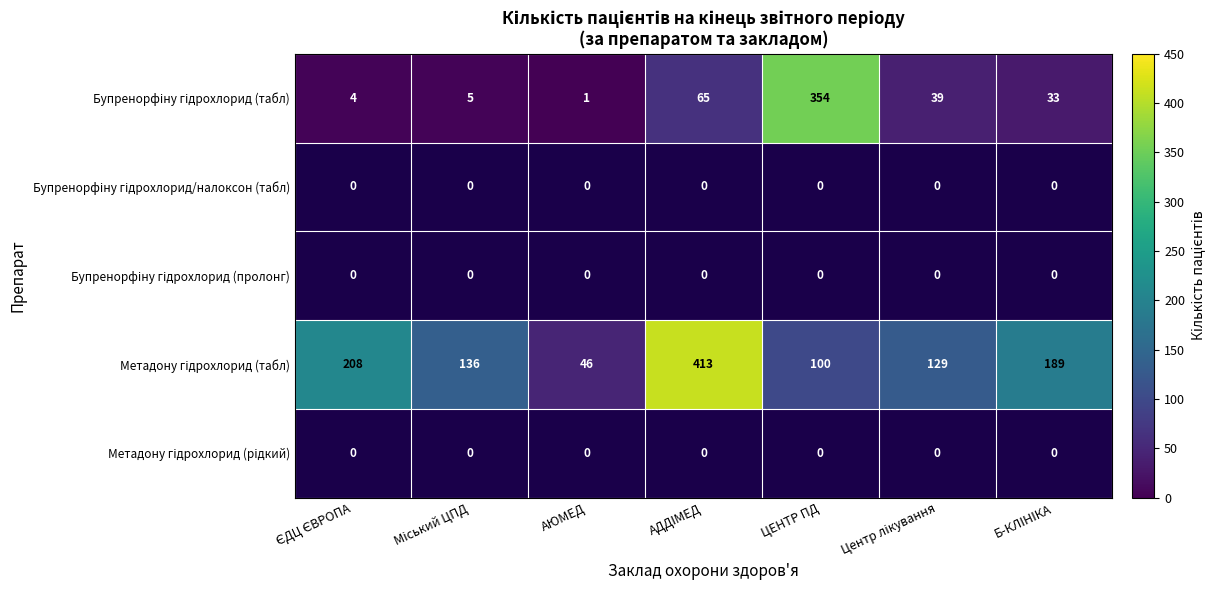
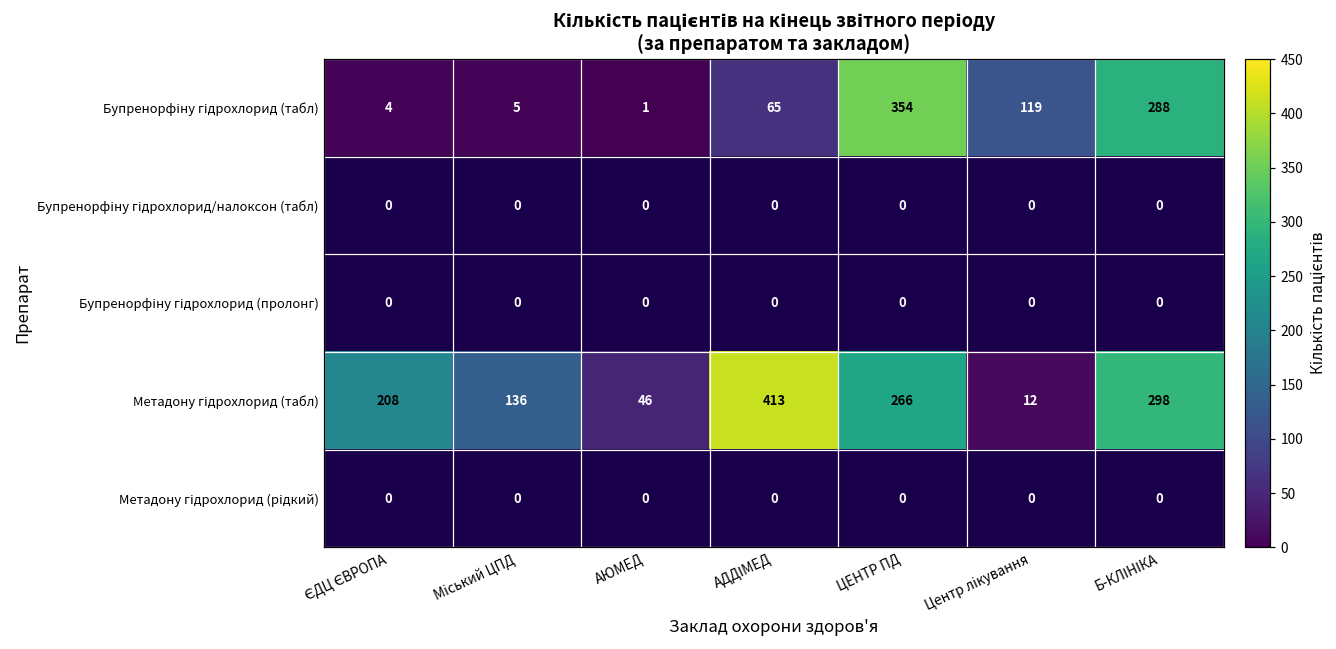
Бупренорфіну гідрохлорид (табл), Центр лікування: 39 -> 119
Бупренорфіну гідрохлорид (табл), Б-КЛІНІКА: 33 -> 288
Метадону гідрохлорид (табл), ЦЕНТР ПД: 100 -> 266
Метадону гідрохлорид (табл), Центр лікування: 129 -> 12
Метадону гідрохлорид (табл), Б-КЛІНІКА: 189 -> 298
